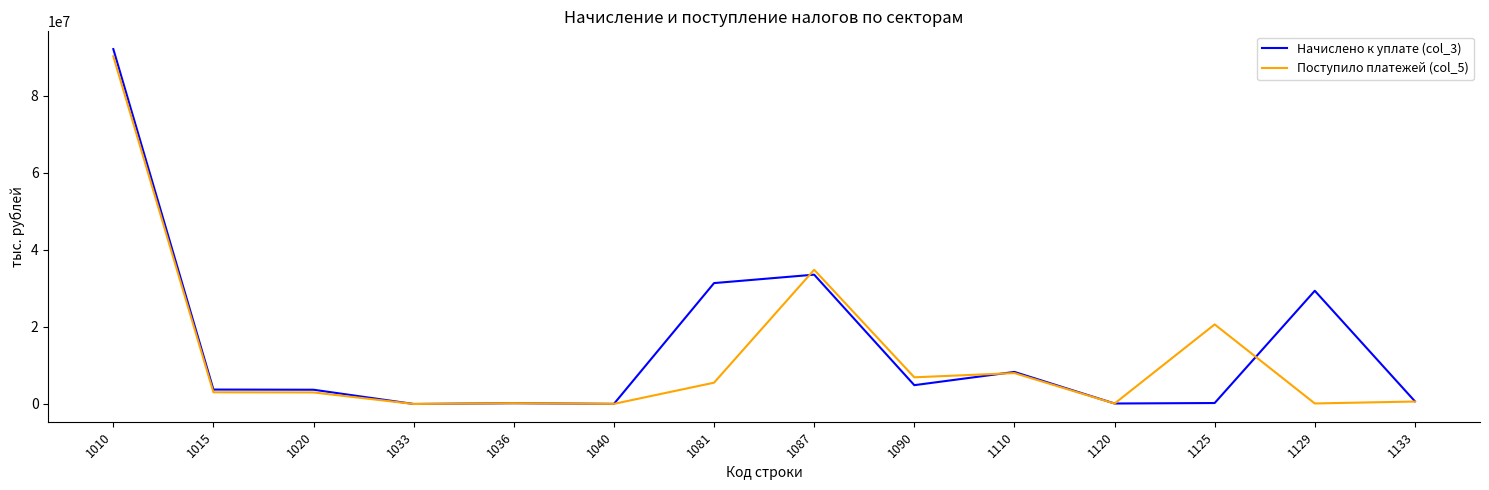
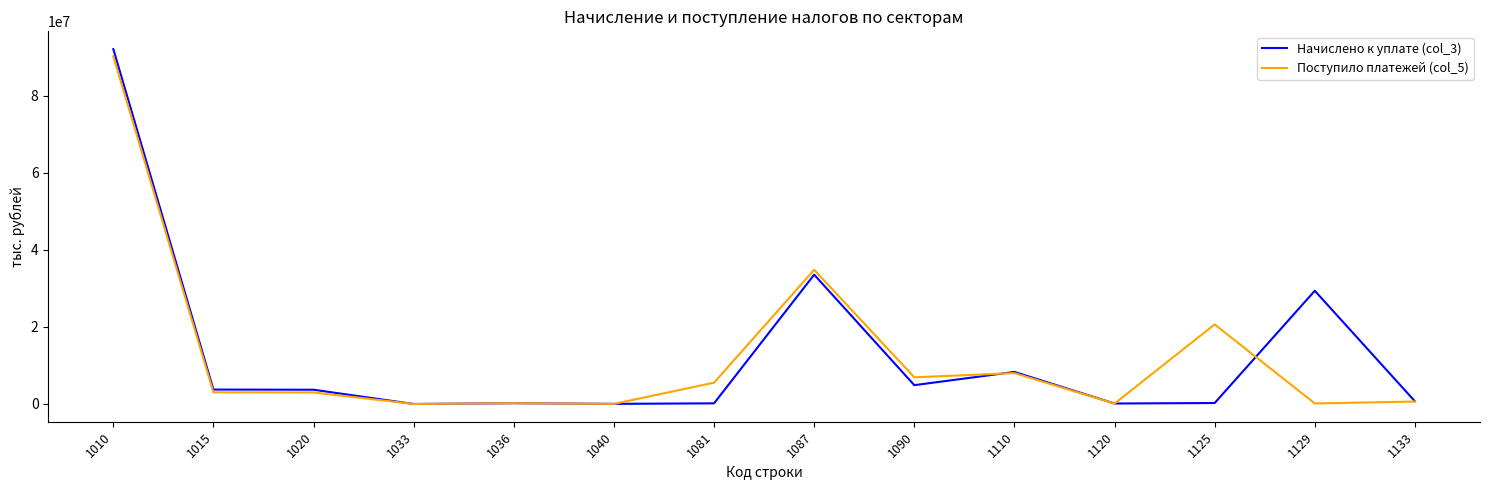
Начислено к уплате (col_3), 1081: 31000000 -> 0
